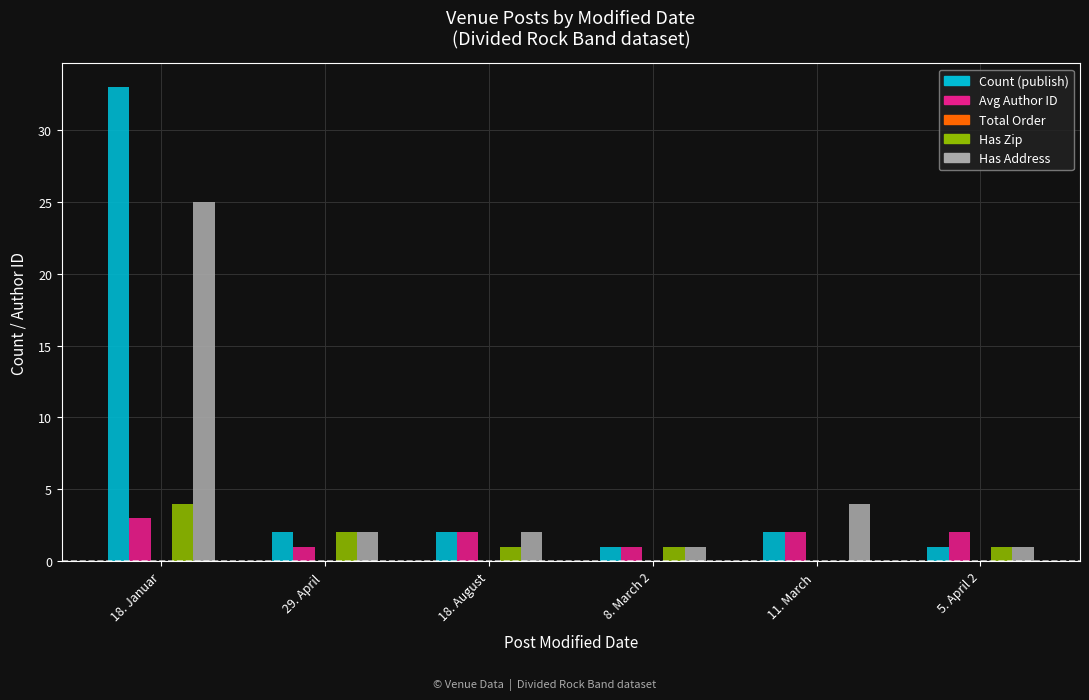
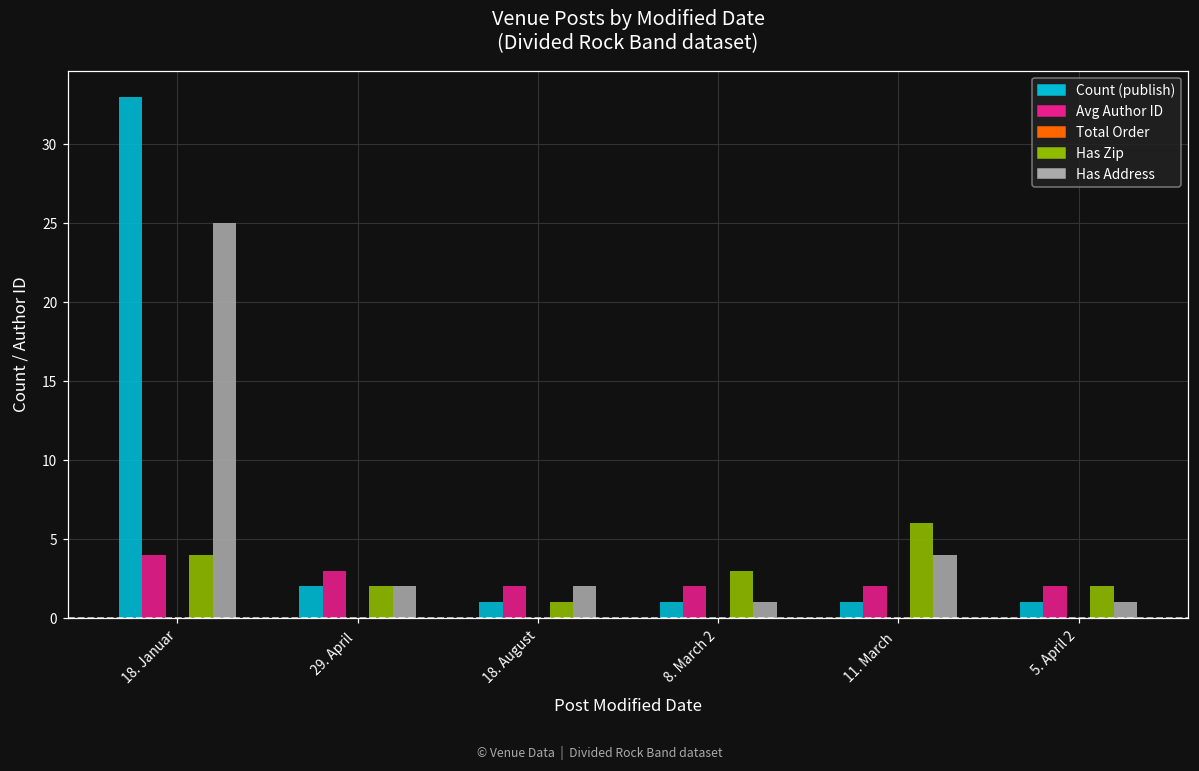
Avg Author ID, 18. Januar: 3 -> 4
Avg Author ID, 29. April: 1 -> 3
Count (publish), 18. August: 2 -> 1
Avg Author ID, 8. March 2: 1 -> 2
Has Zip, 8. March 2: 1 -> 3
Count (publish), 11. March: 2 -> 1
Has Zip, 11. March: 0 -> 6
Has Zip, 5. April 2: 1 -> 2
